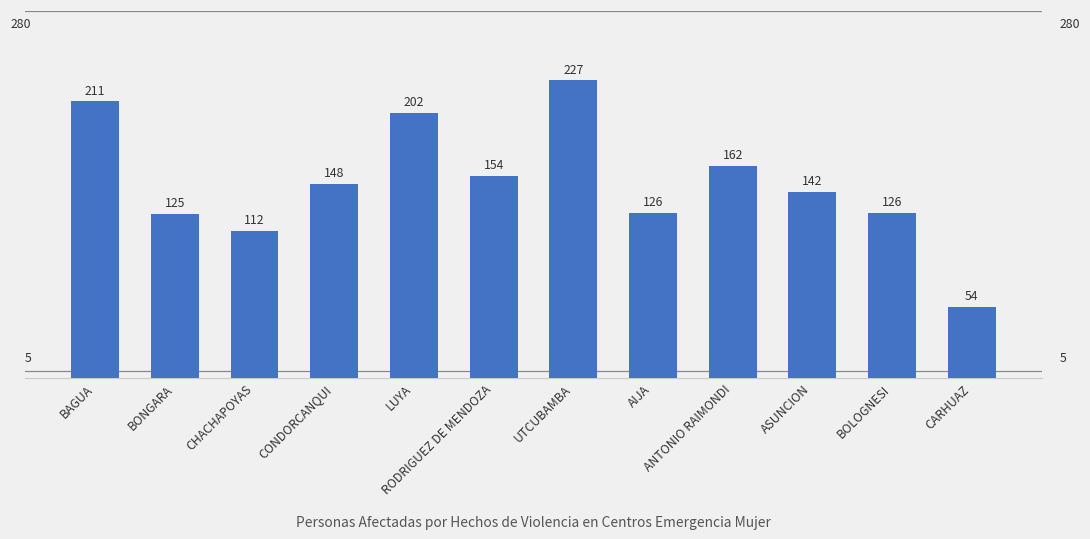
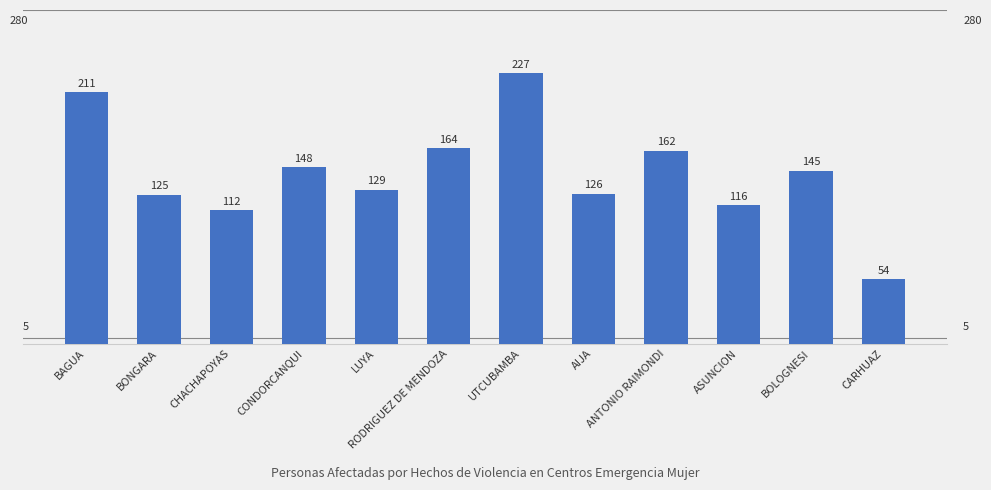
LUYA: 202 -> 129
RODRIGUEZ DE MENDOZA: 154 -> 164
ASUNCION: 142 -> 116
BOLOGNESI: 126 -> 145
